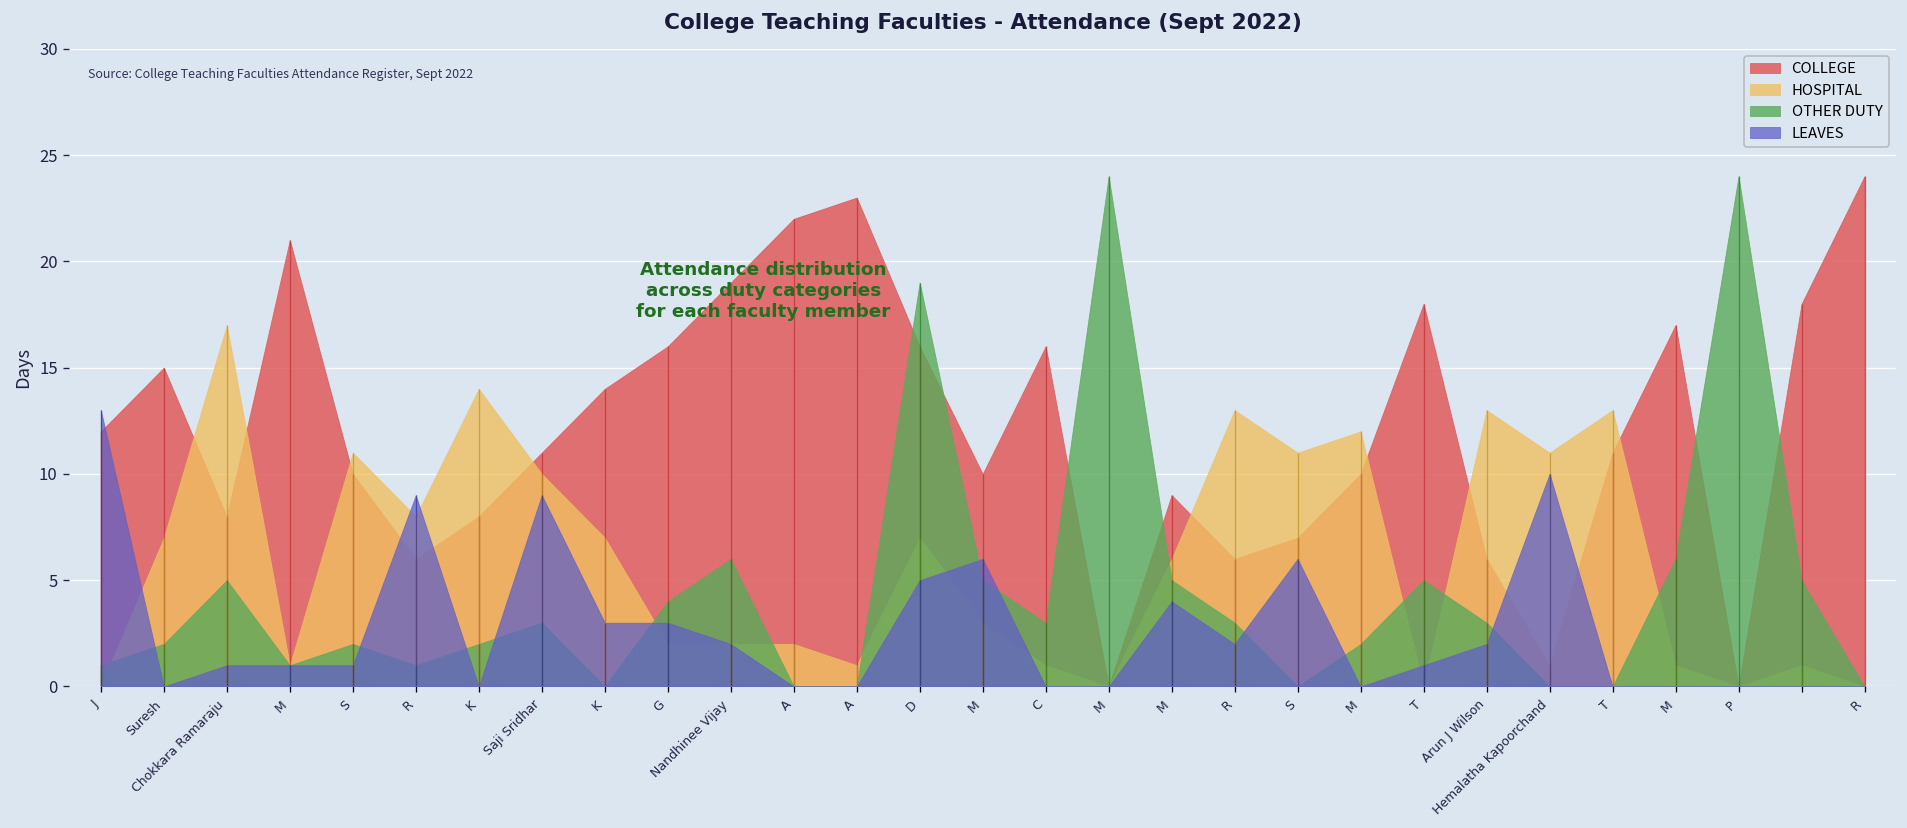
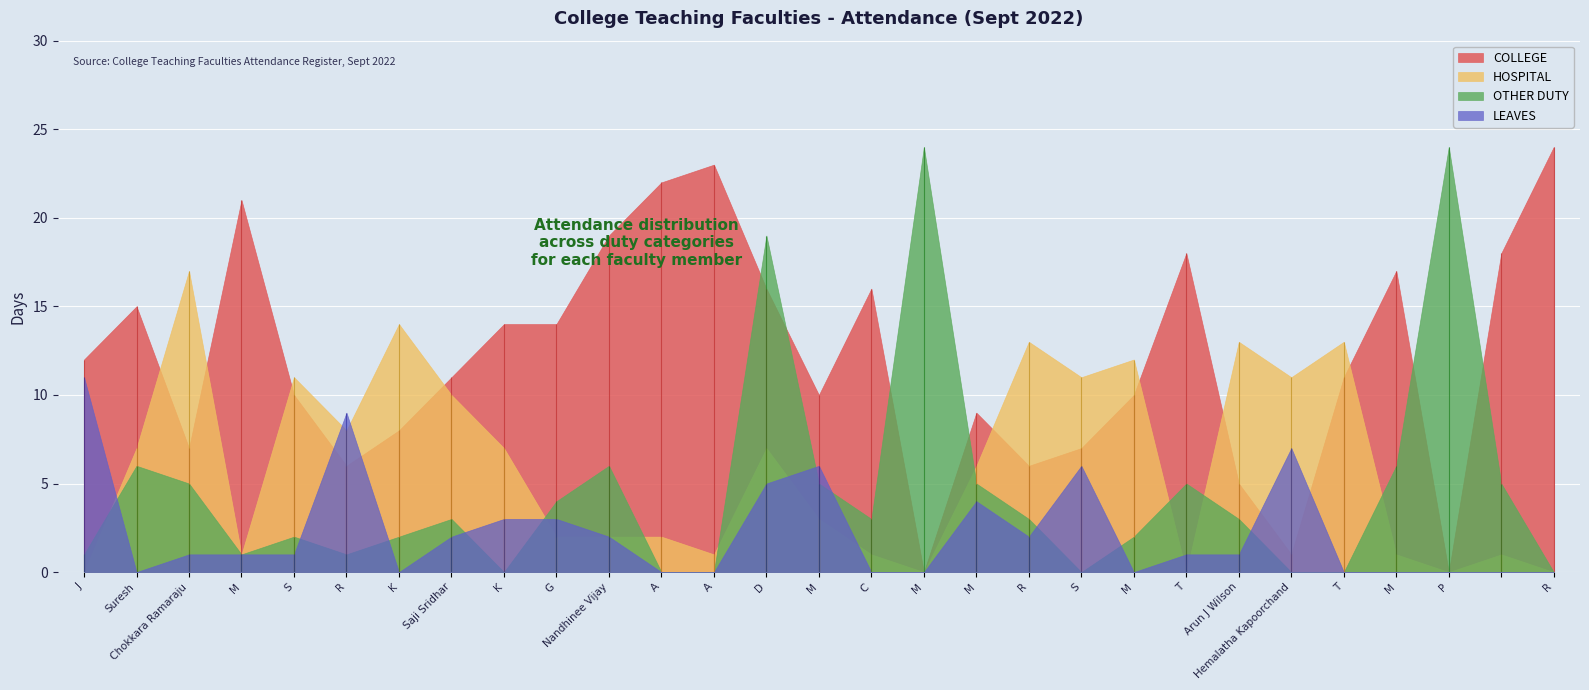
LEAVES, J: 13 -> 11
OTHER DUTY, Suresh: 2 -> 6
COLLEGE, Chokkara Ramaraju: 8 -> 7
LEAVES, Saji Sridhar: 9 -> 2
COLLEGE, G: 16 -> 14
COLLEGE, Arun J Wilson: 6 -> 5
LEAVES, Arun J Wilson: 2 -> 1
LEAVES, Hemalatha Kapoorchand: 10 -> 7
